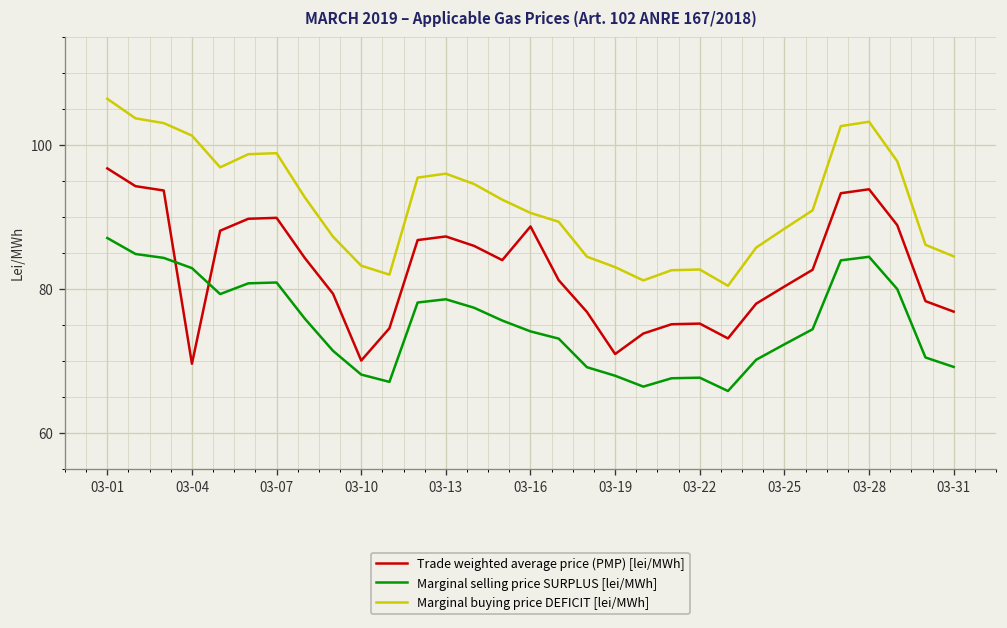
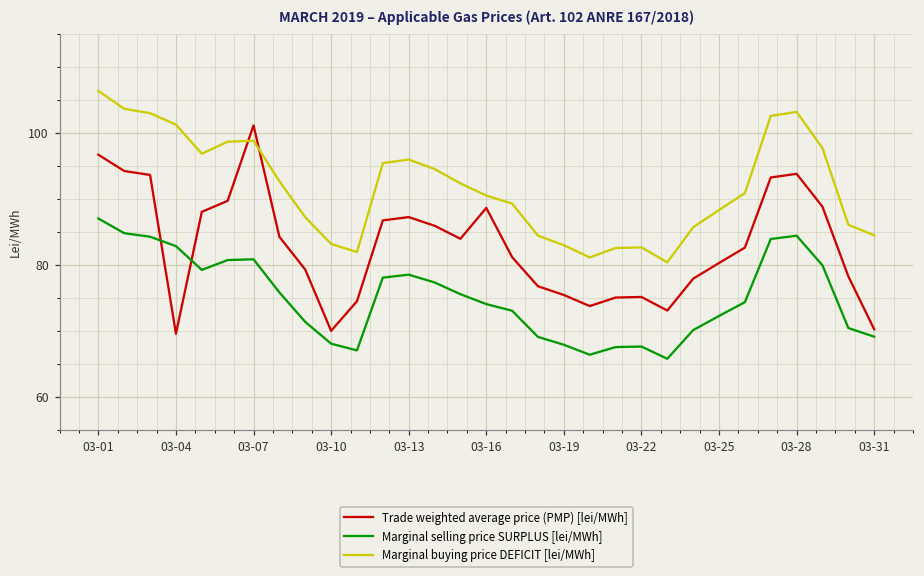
Trade weighted average price (PMP) [lei/MWh], 03-07: 90 -> 101
Trade weighted average price (PMP) [lei/MWh], 03-19: 71 -> 75
Trade weighted average price (PMP) [lei/MWh], 03-31: 77 -> 70
